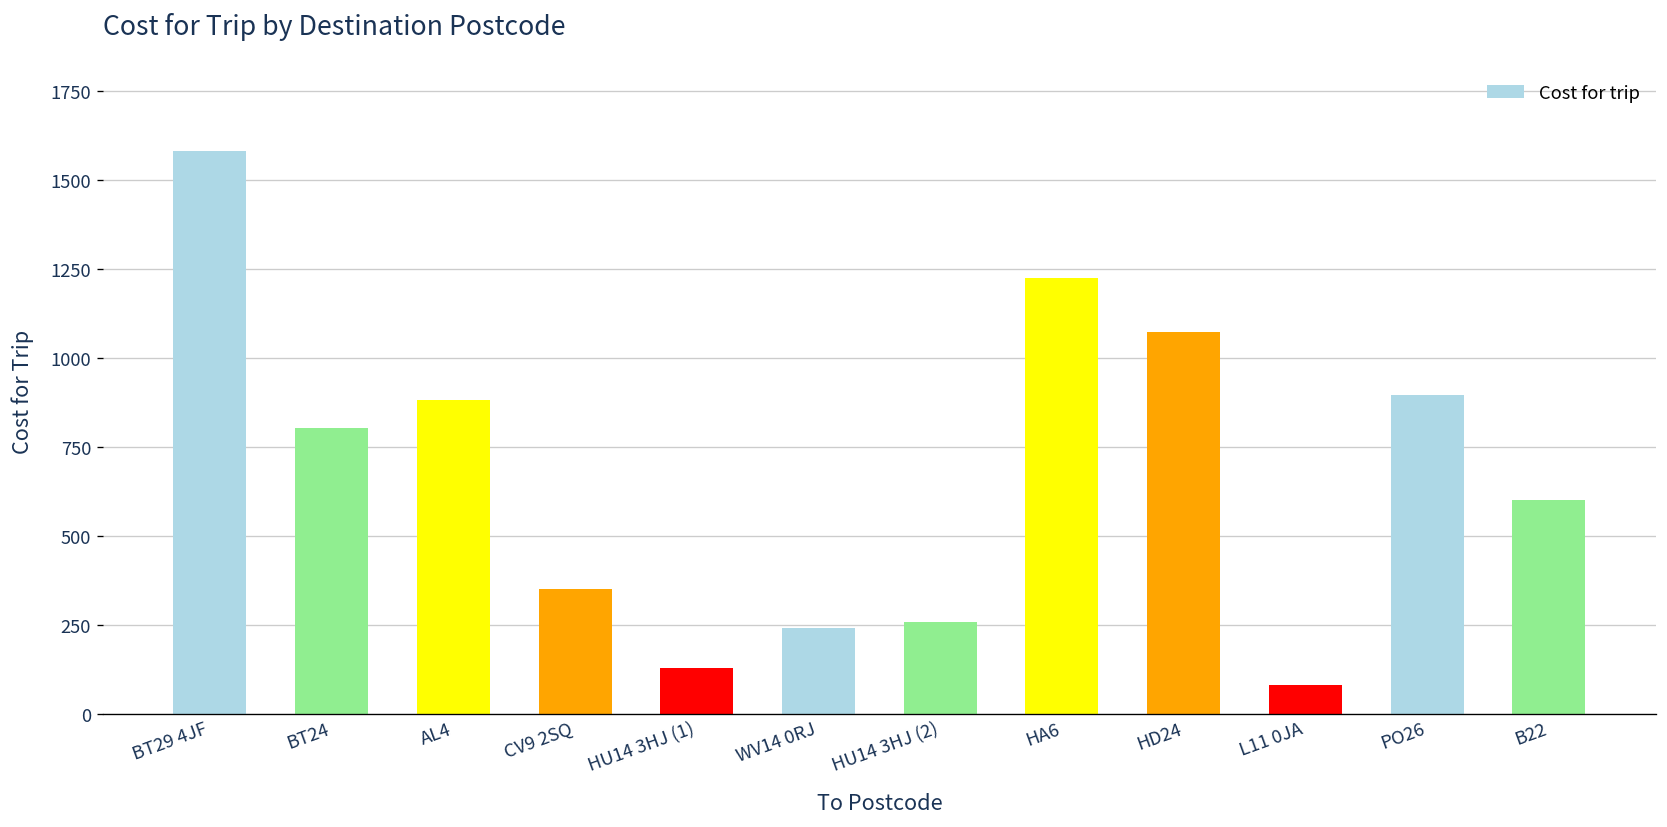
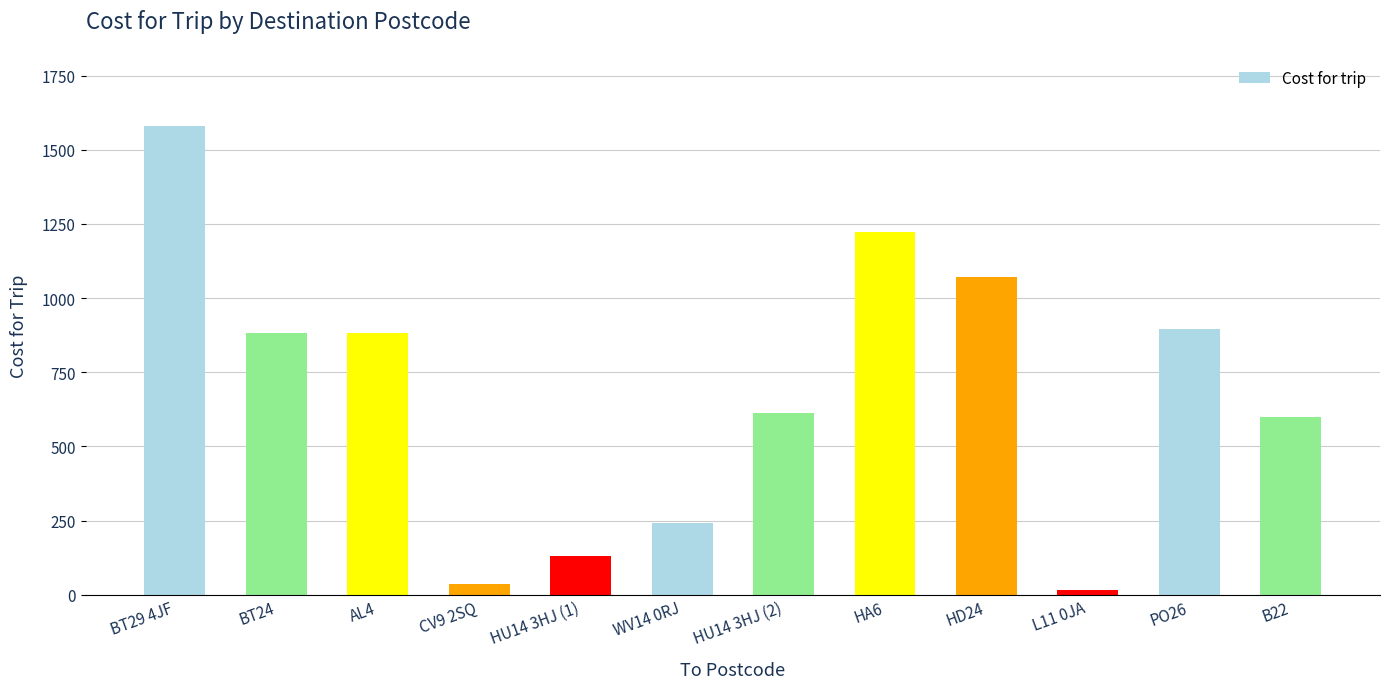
BT24: 800 -> 880
CV9 2SQ: 350 -> 40
HU14 3HJ (2): 260 -> 610
L11 0JA: 80 -> 20
